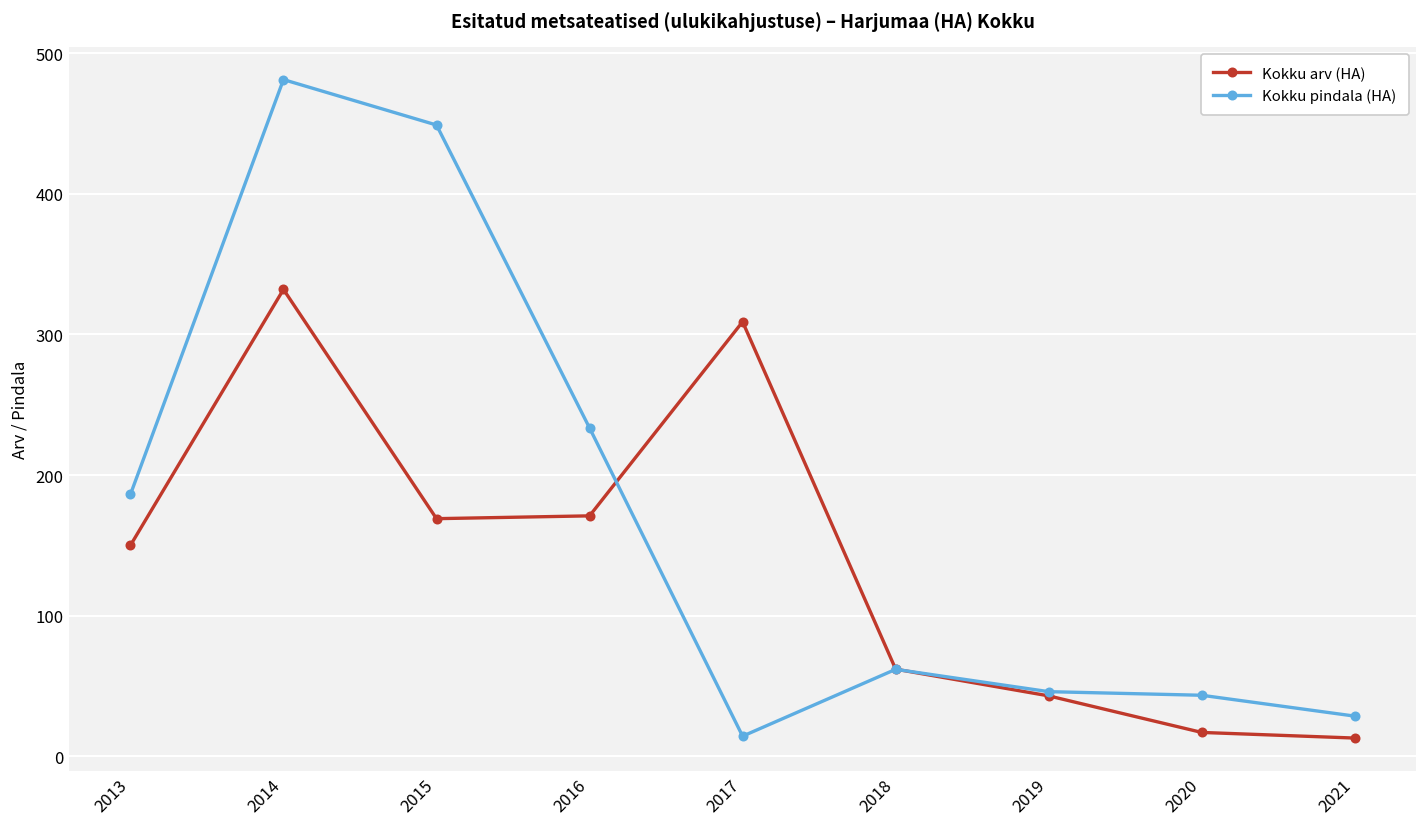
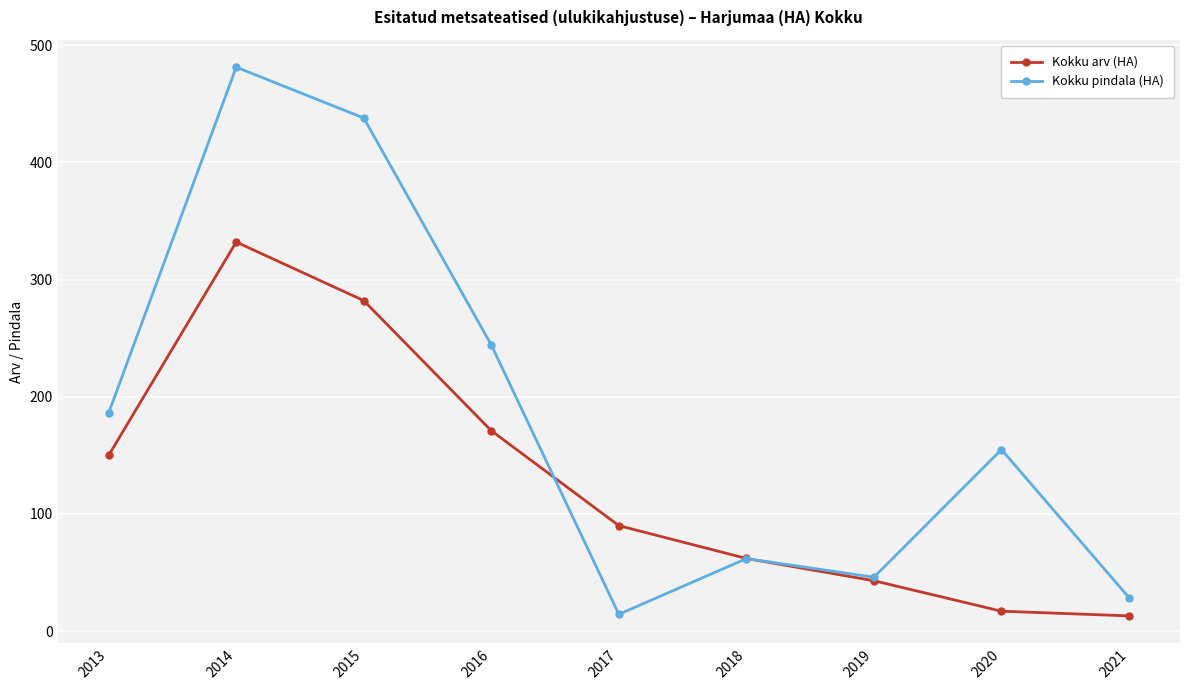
Kokku arv (HA), 2015: 169 -> 282
Kokku pindala (HA), 2015: 449 -> 438
Kokku pindala (HA), 2016: 234 -> 244
Kokku arv (HA), 2017: 309 -> 90
Kokku pindala (HA), 2020: 43 -> 155
